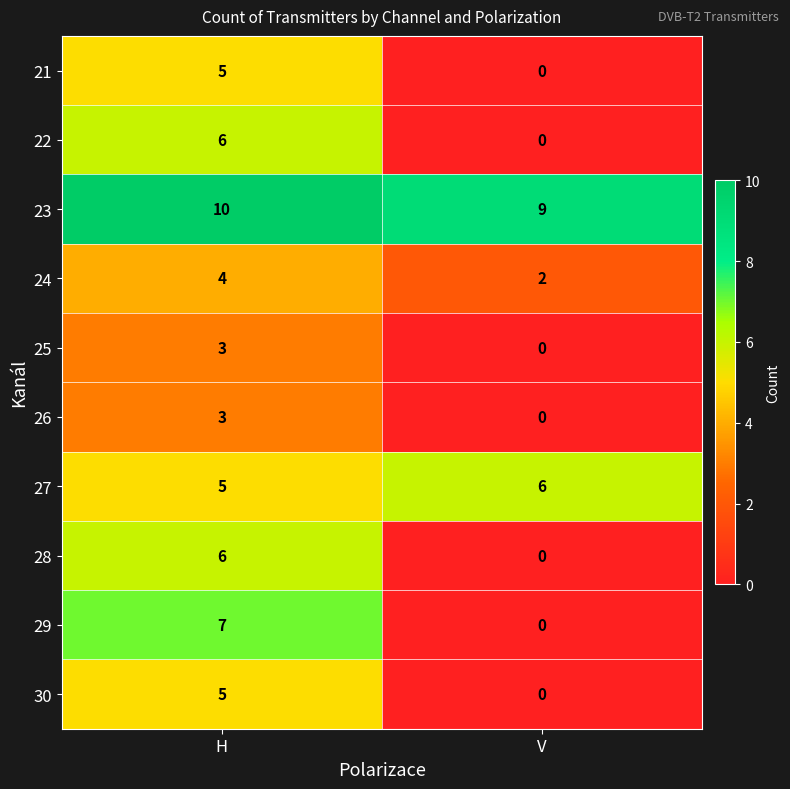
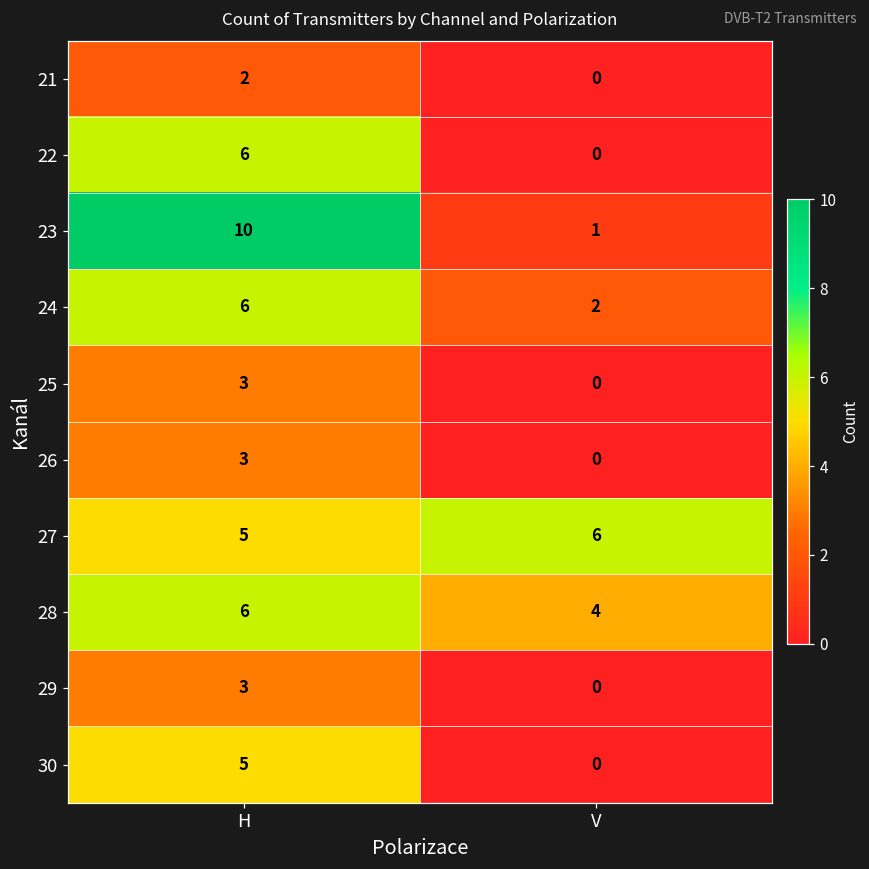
21, H: 5 -> 2
23, V: 9 -> 1
24, H: 4 -> 6
28, V: 0 -> 4
29, H: 7 -> 3
